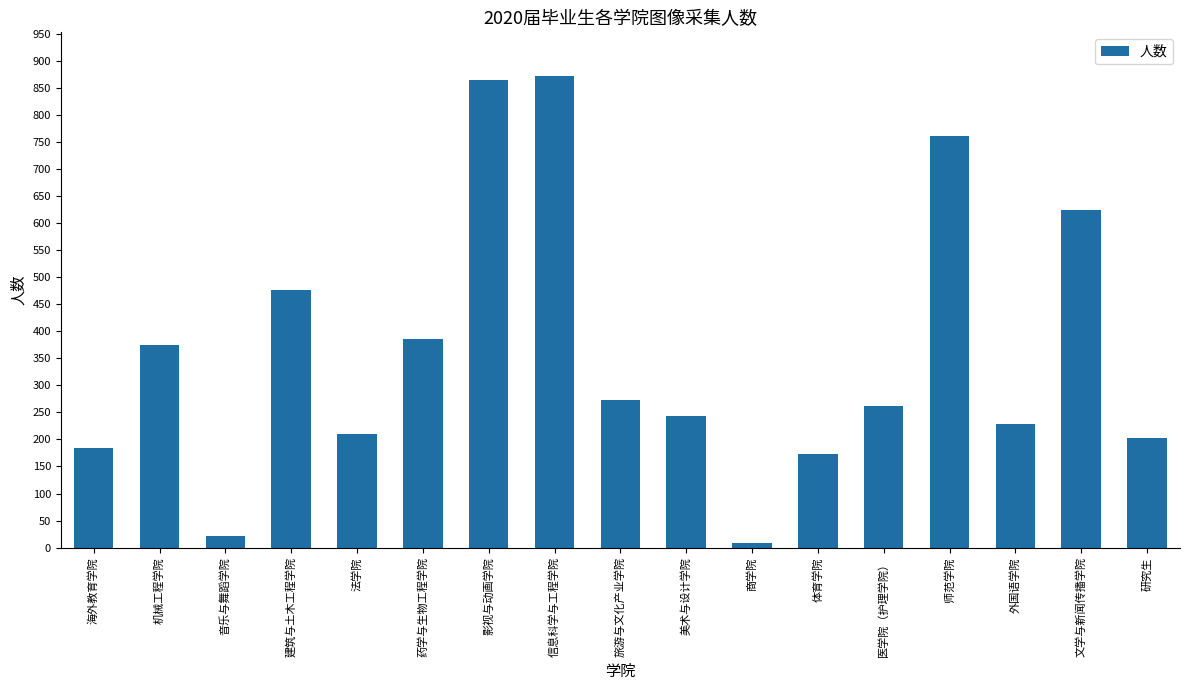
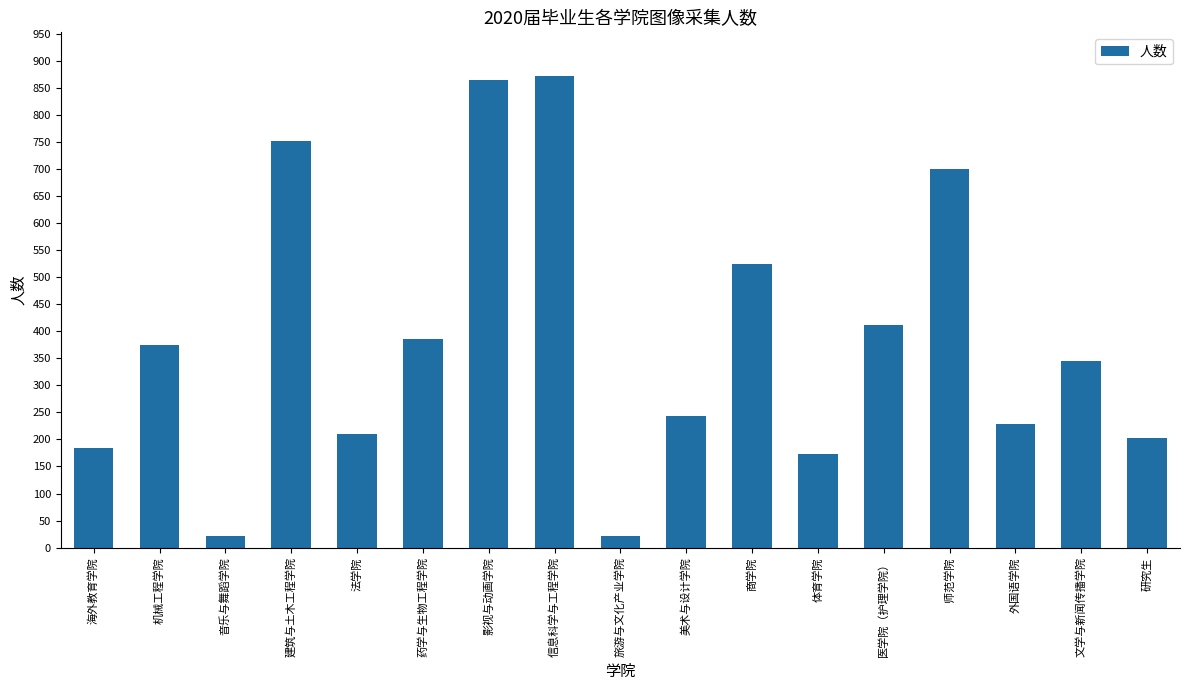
建筑与土木工程学院: 480 -> 750
旅游与文化产业学院: 270 -> 20
商学院: 10 -> 520
医学院（护理学院）: 260 -> 410
师范学院: 760 -> 700
文学与新闻传播学院: 620 -> 350
